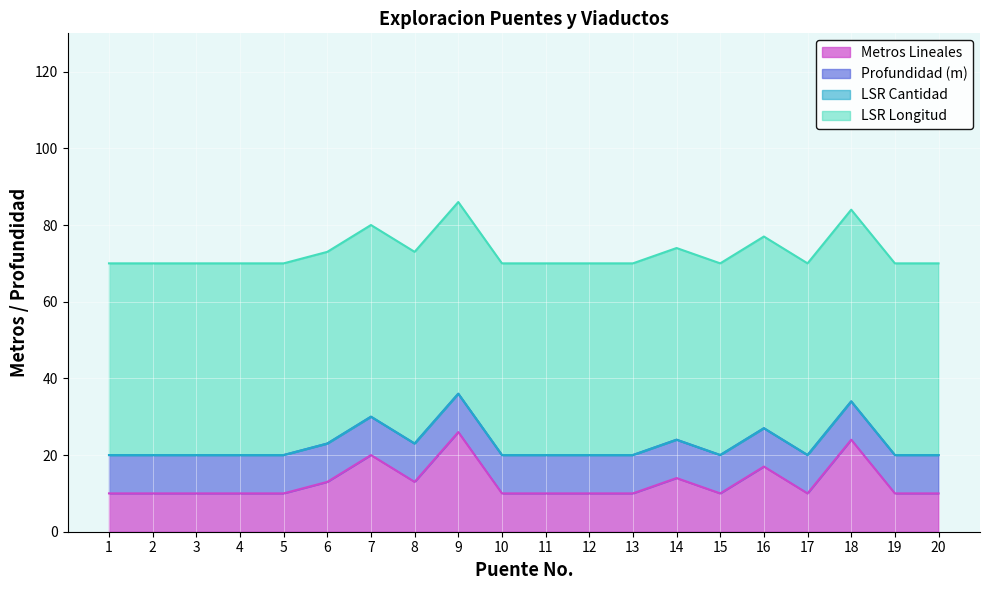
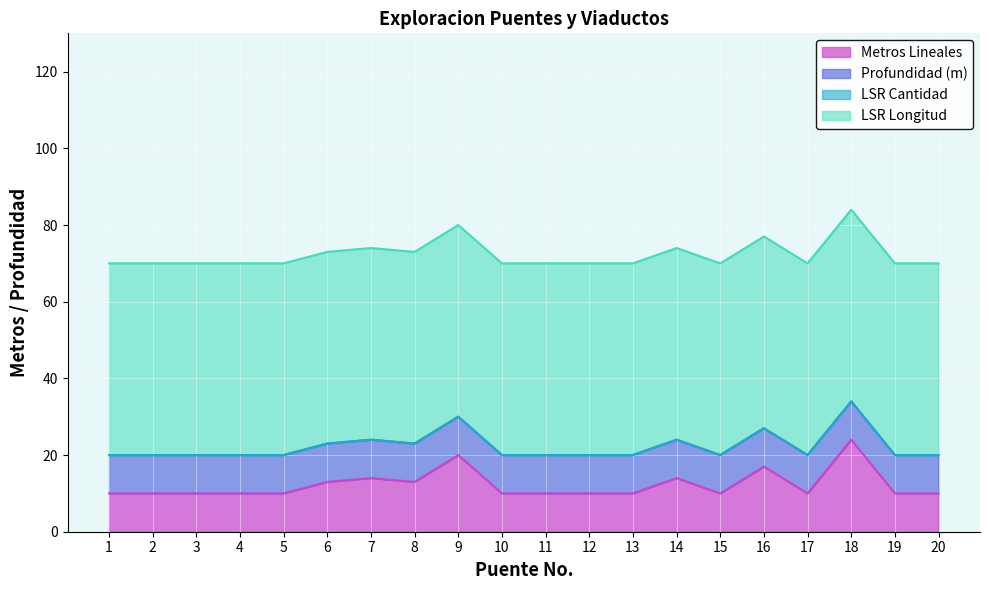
Metros Lineales, 7: 20 -> 14
Metros Lineales, 9: 26 -> 20
